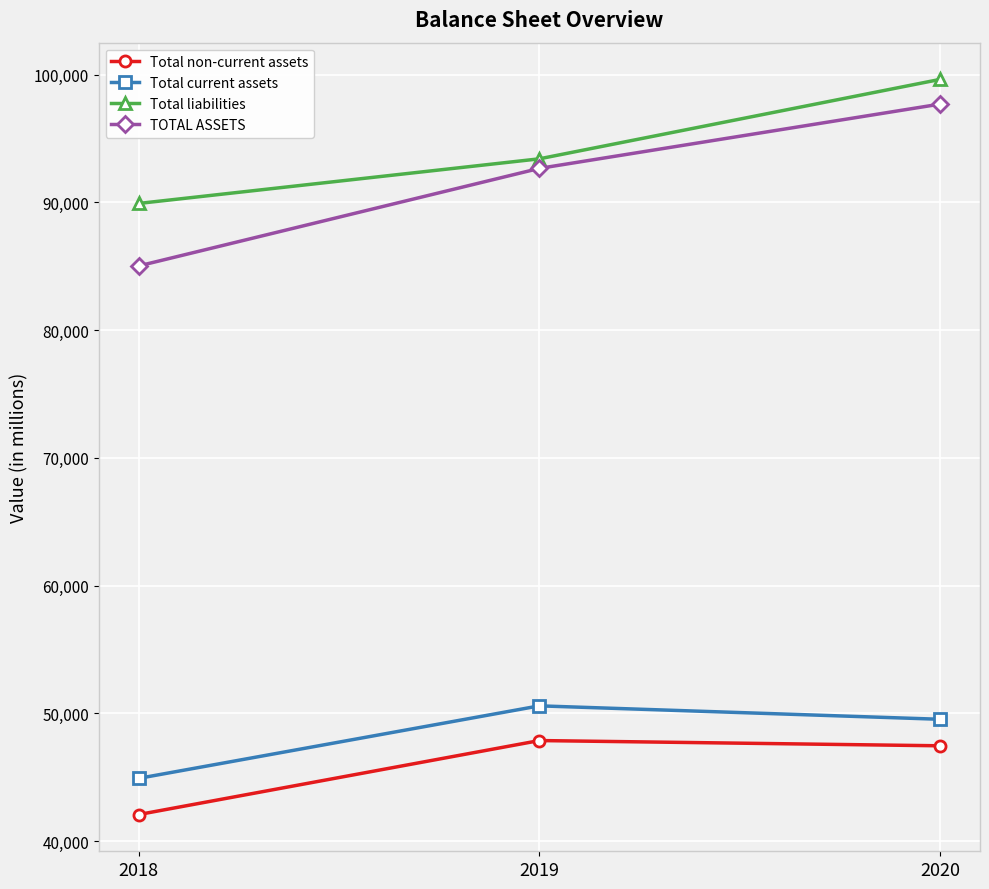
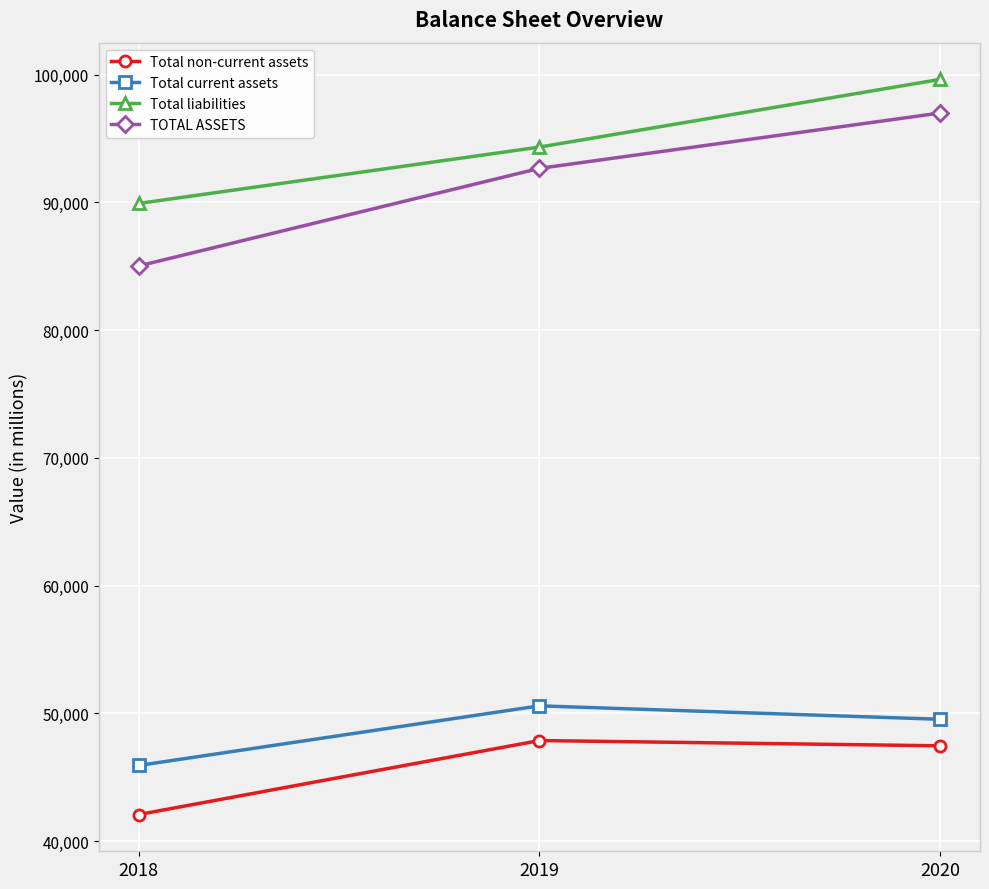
Total current assets, 2018: 44,900 -> 45,900
Total liabilities, 2019: 93,400 -> 94,300
TOTAL ASSETS, 2020: 97,700 -> 97,000
